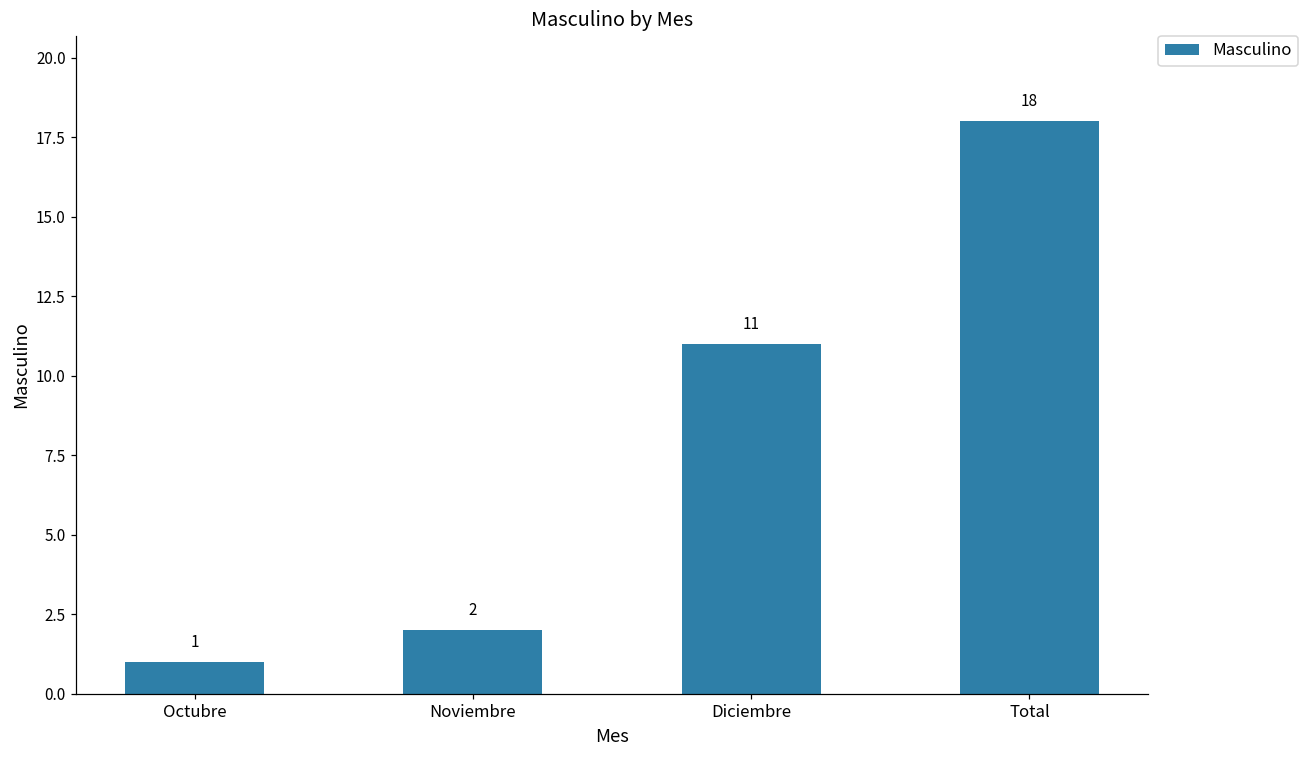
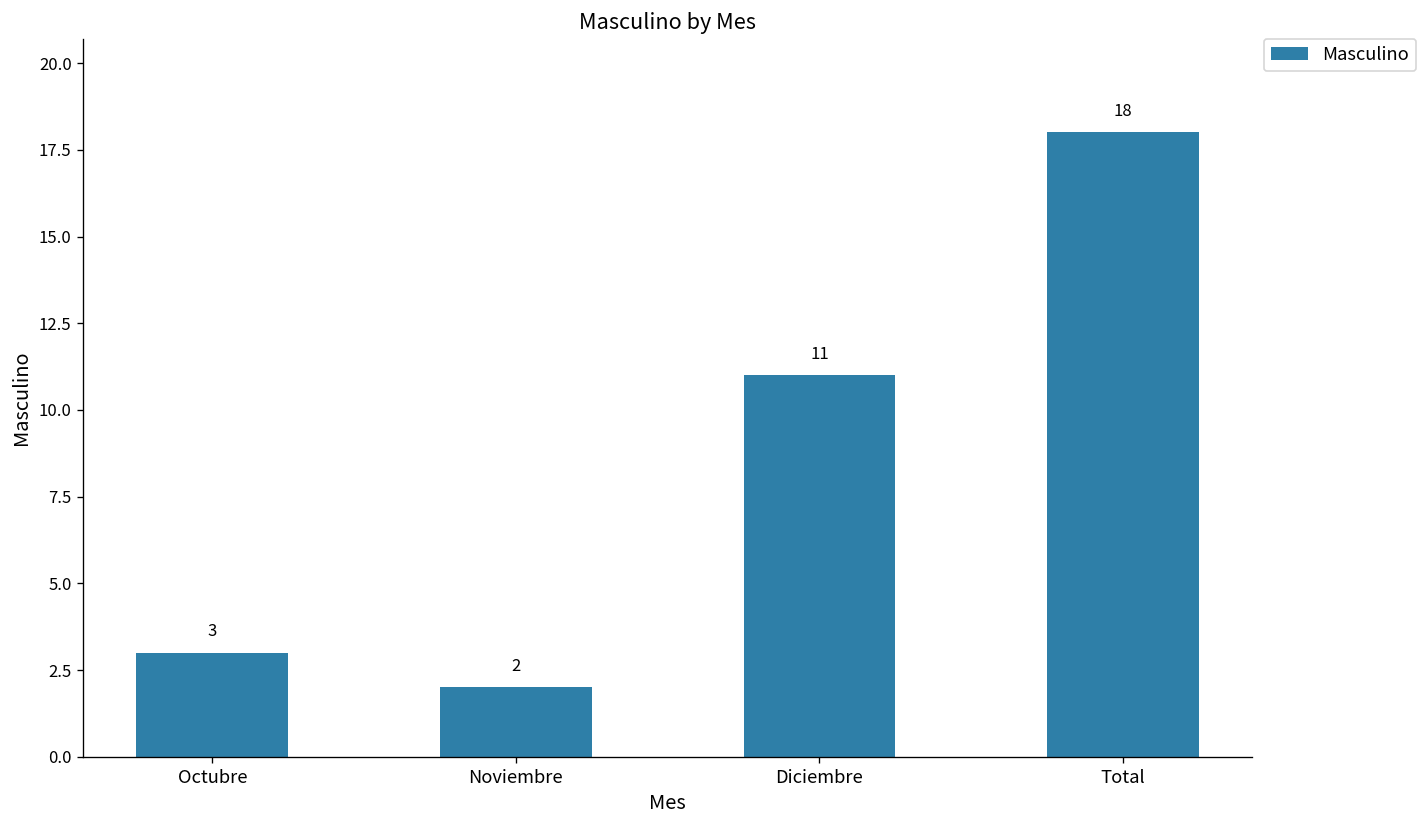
Octubre: 1 -> 3
